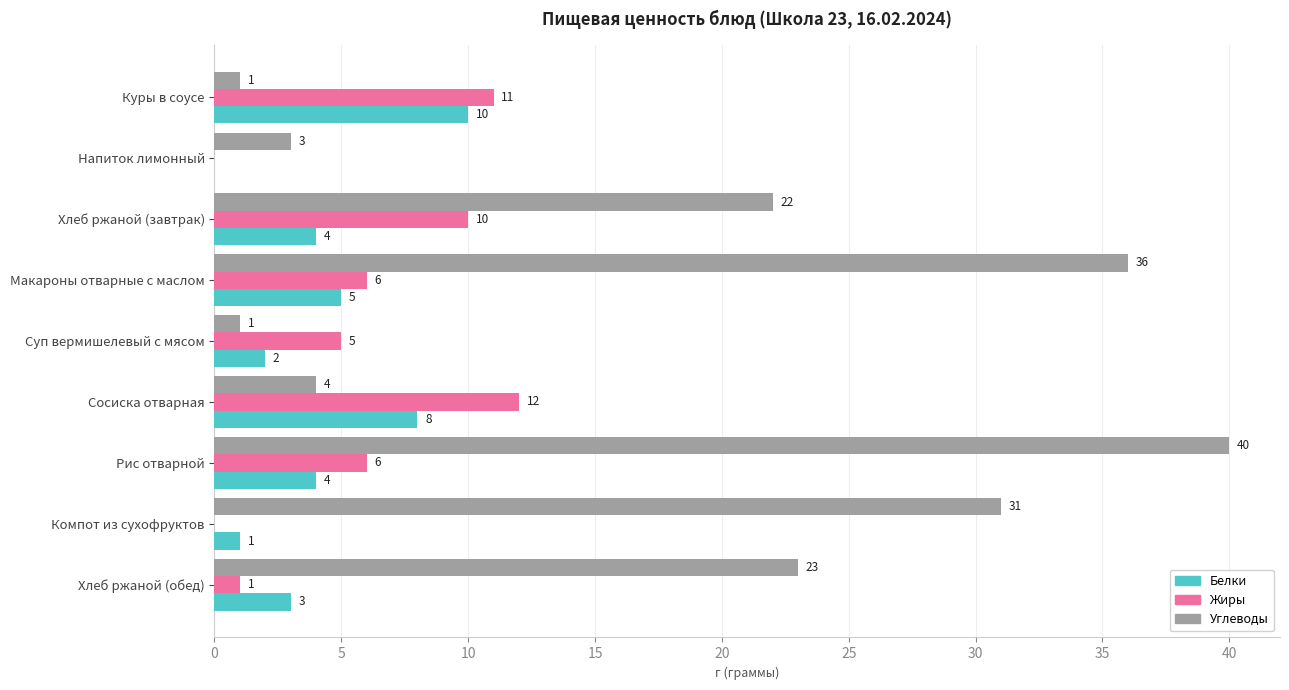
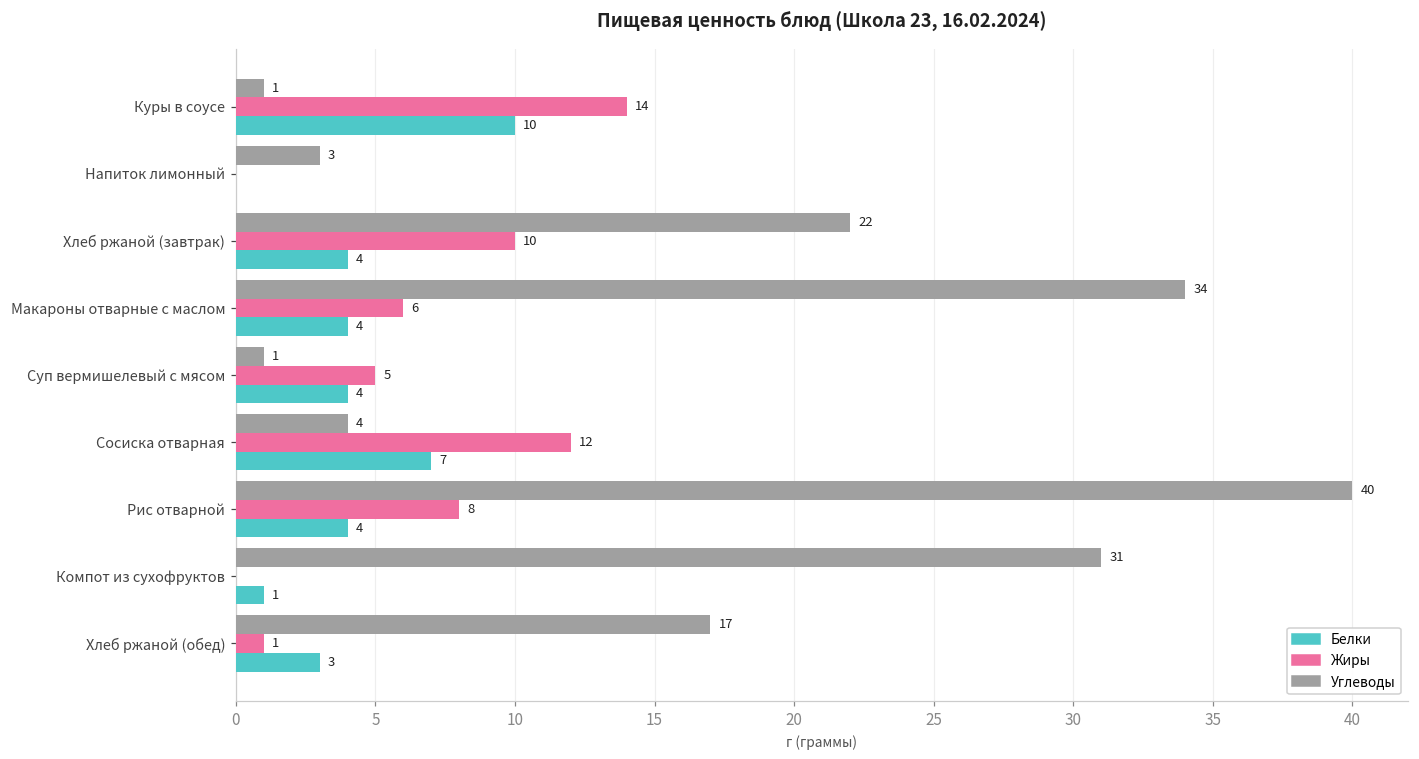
Жиры, Куры в соусе: 11 -> 14
Углеводы, Макароны отварные с маслом: 36 -> 34
Белки, Макароны отварные с маслом: 5 -> 4
Белки, Суп вермишелевый с мясом: 2 -> 4
Белки, Сосиска отварная: 8 -> 7
Жиры, Рис отварной: 6 -> 8
Углеводы, Хлеб ржаной (обед): 23 -> 17
